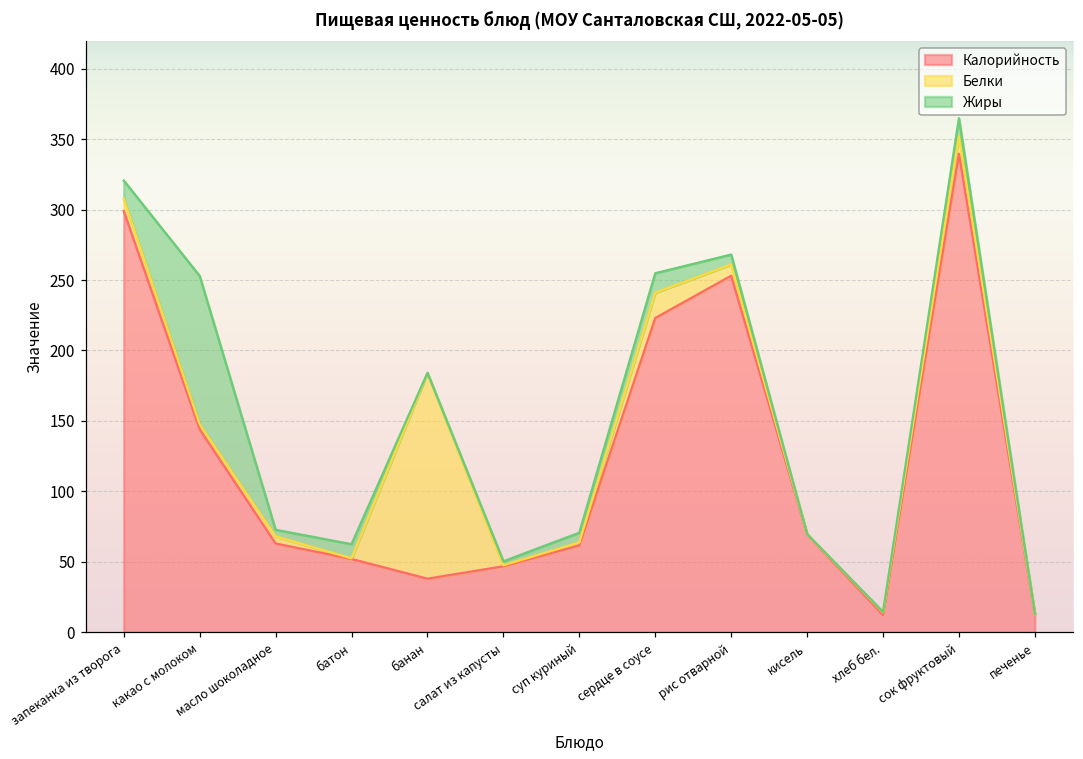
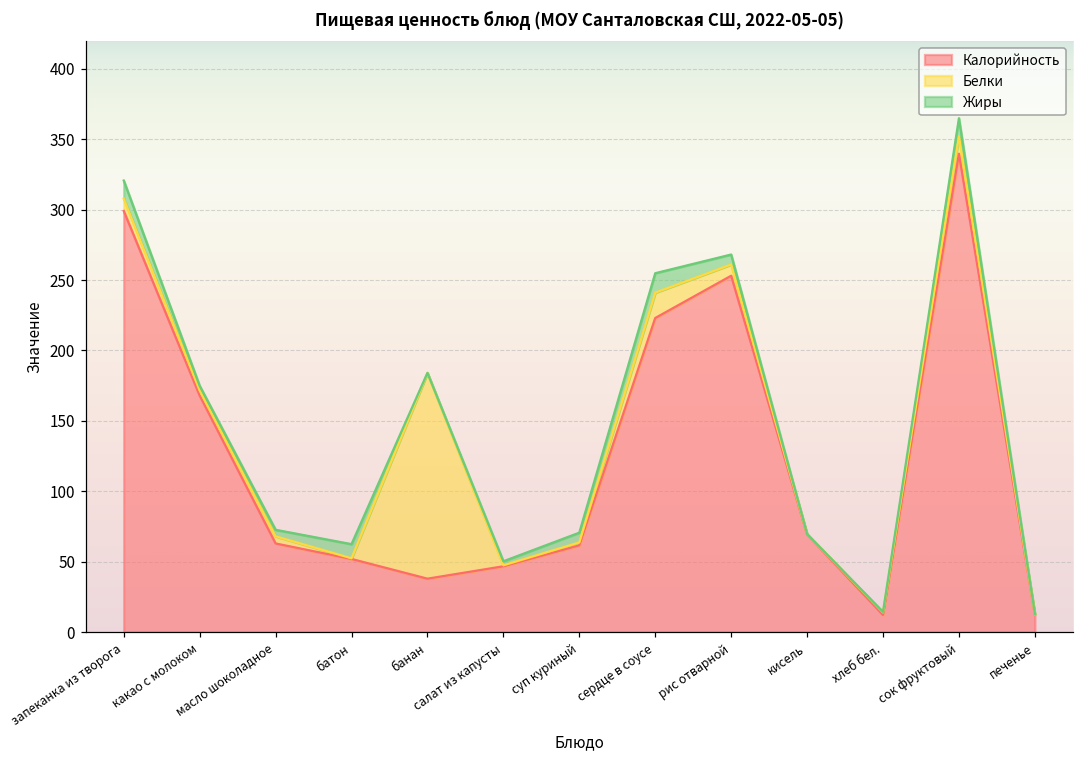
Калорийность, какао с молоком: 144 -> 168
Жиры, какао с молоком: 105 -> 3
